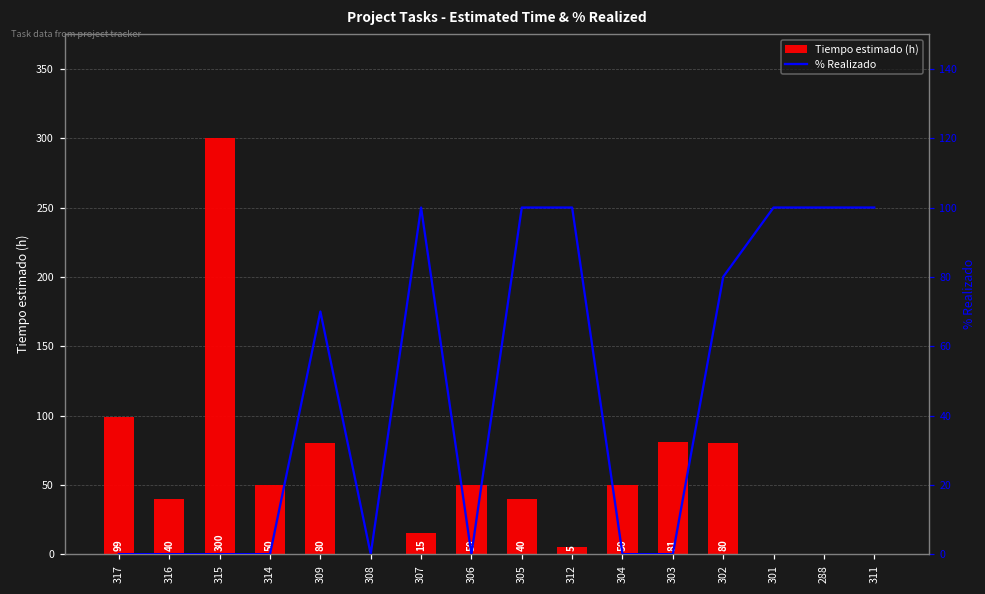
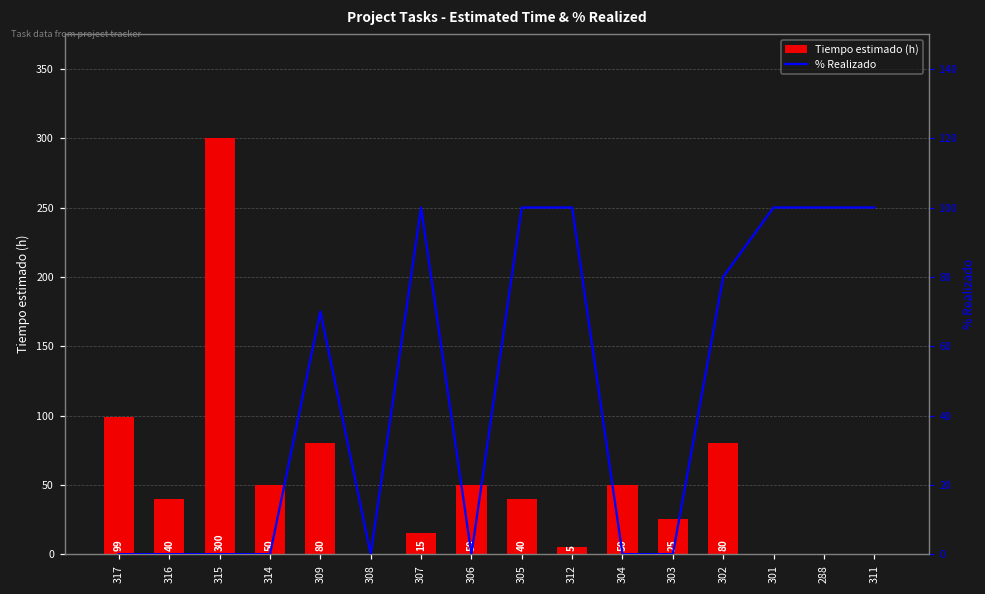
Tiempo estimado (h), 303: 81 -> 25
